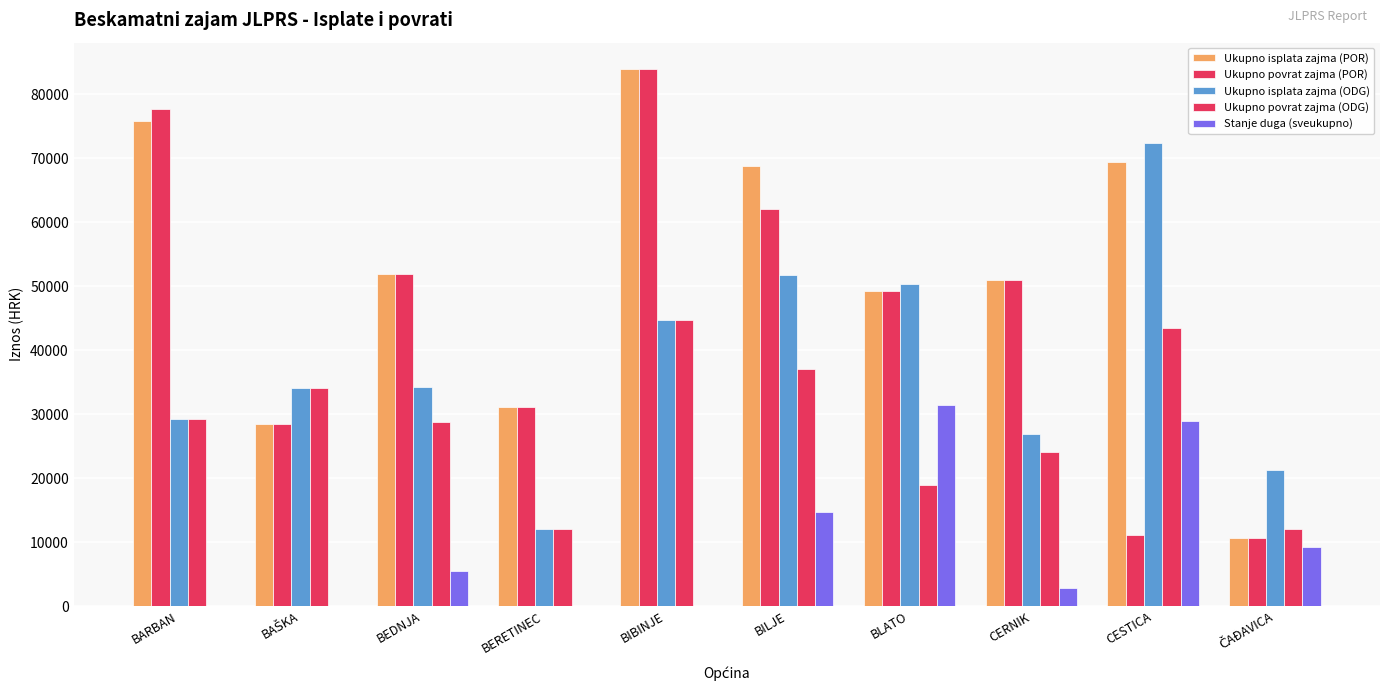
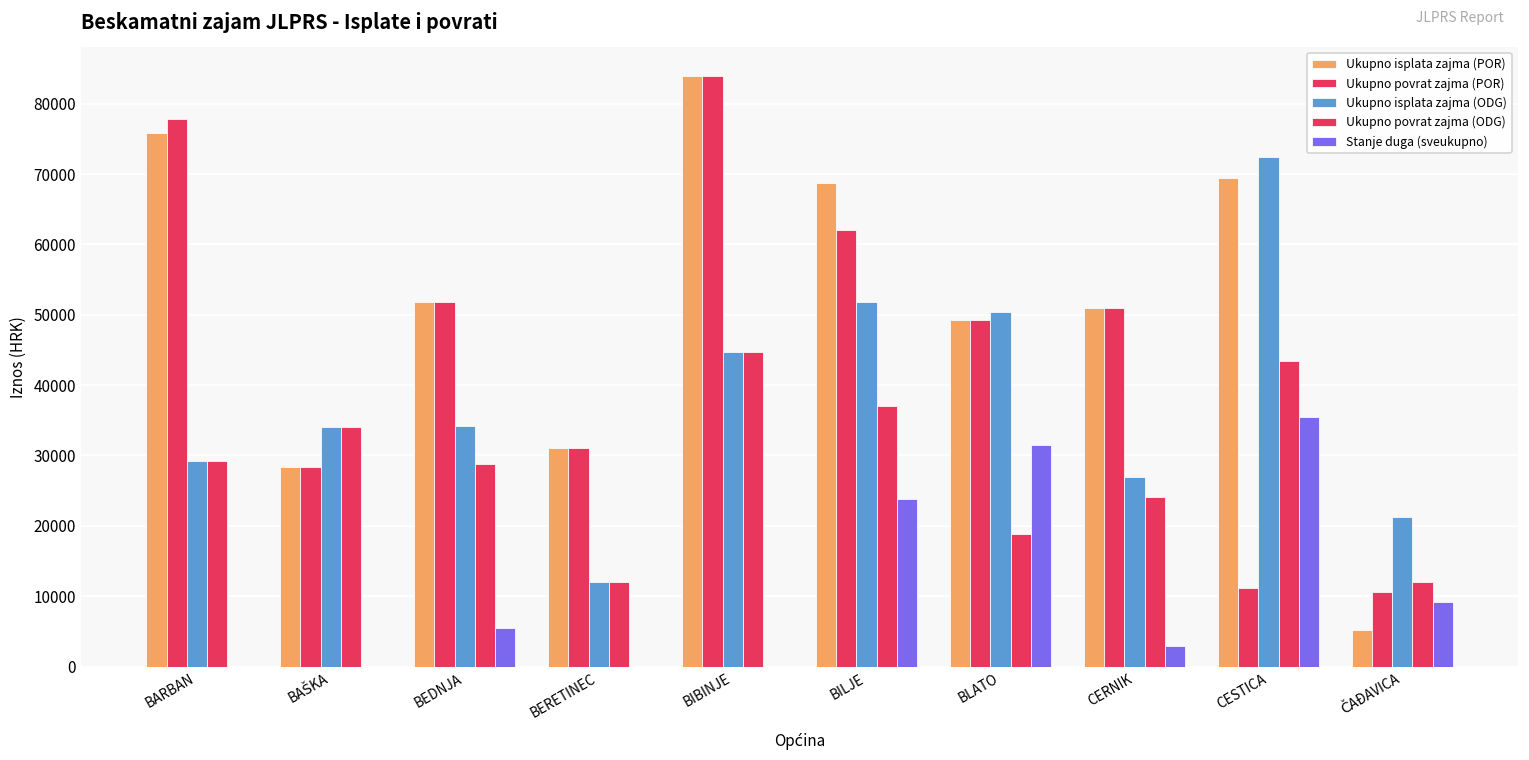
Stanje duga (sveukupno), BILJE: 15000 -> 24000
Stanje duga (sveukupno), CESTICA: 29000 -> 35000
Ukupno isplata zajma (POR), ČAĐAVICA: 11000 -> 5000
